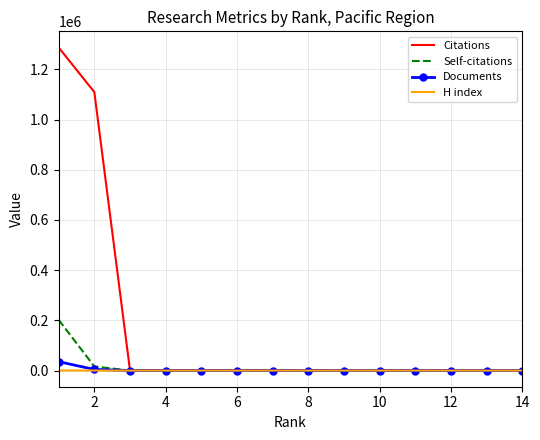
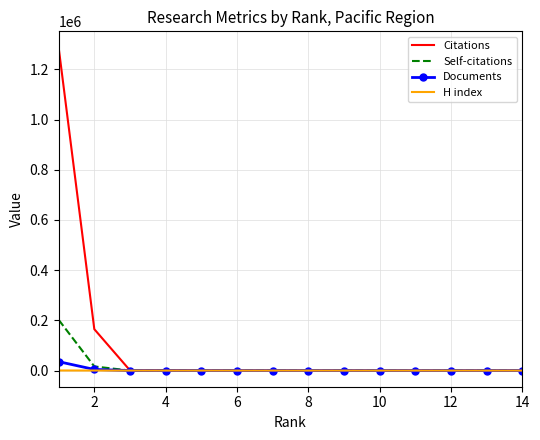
Citations, 2: 1110000 -> 160000
